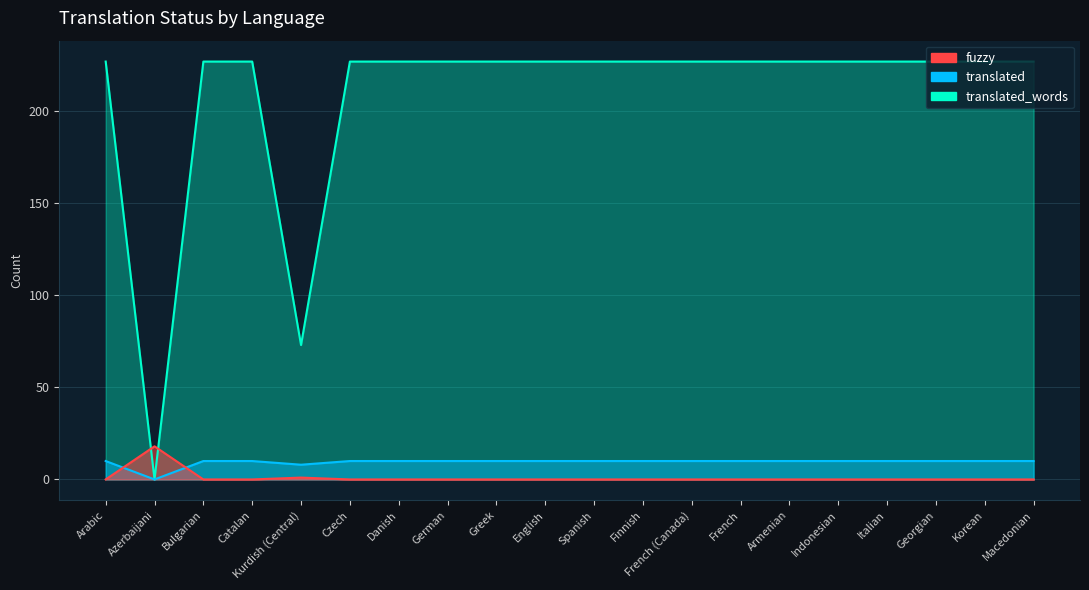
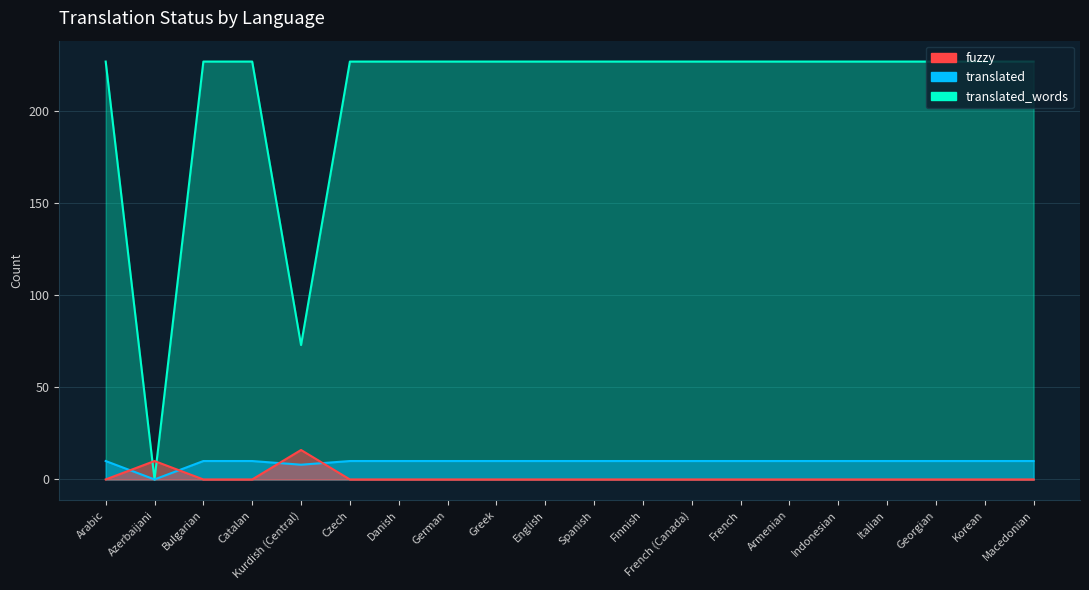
fuzzy, Azerbaijani: 18 -> 10
fuzzy, Kurdish (Central): 1 -> 16
